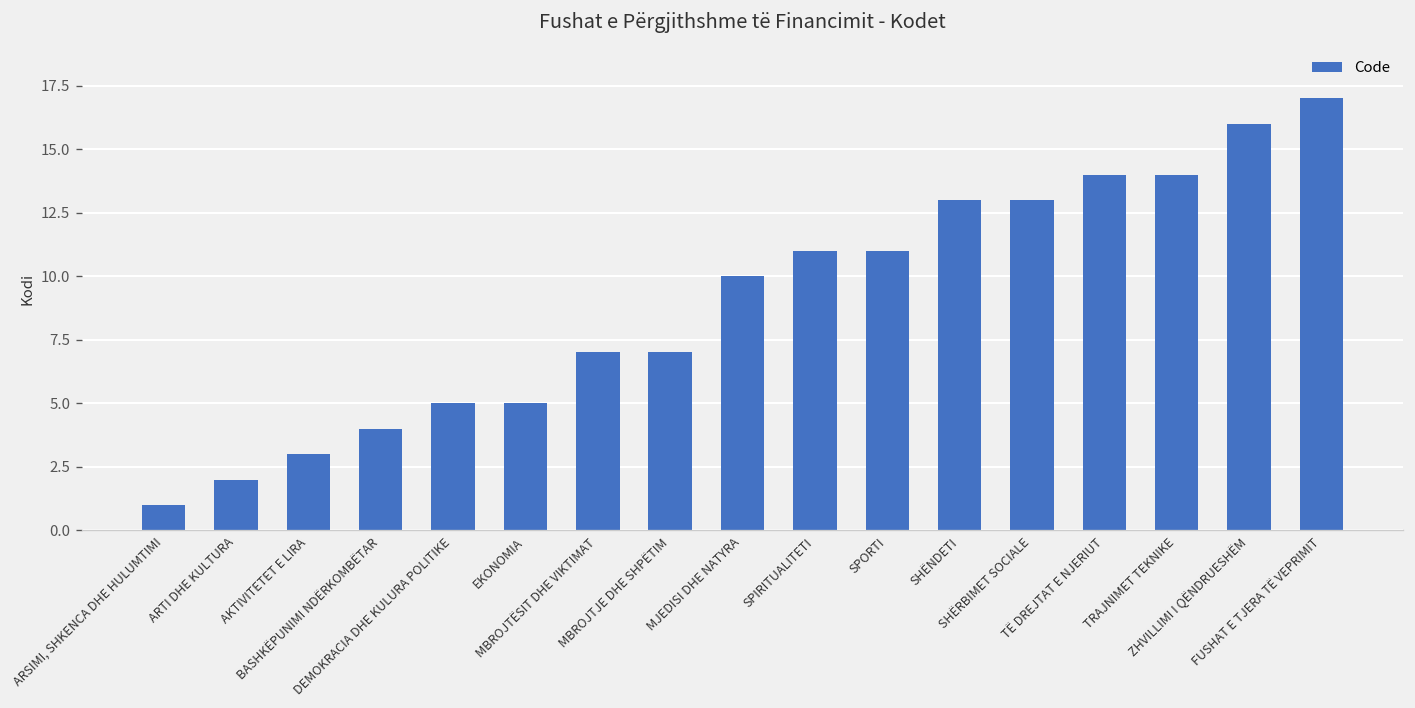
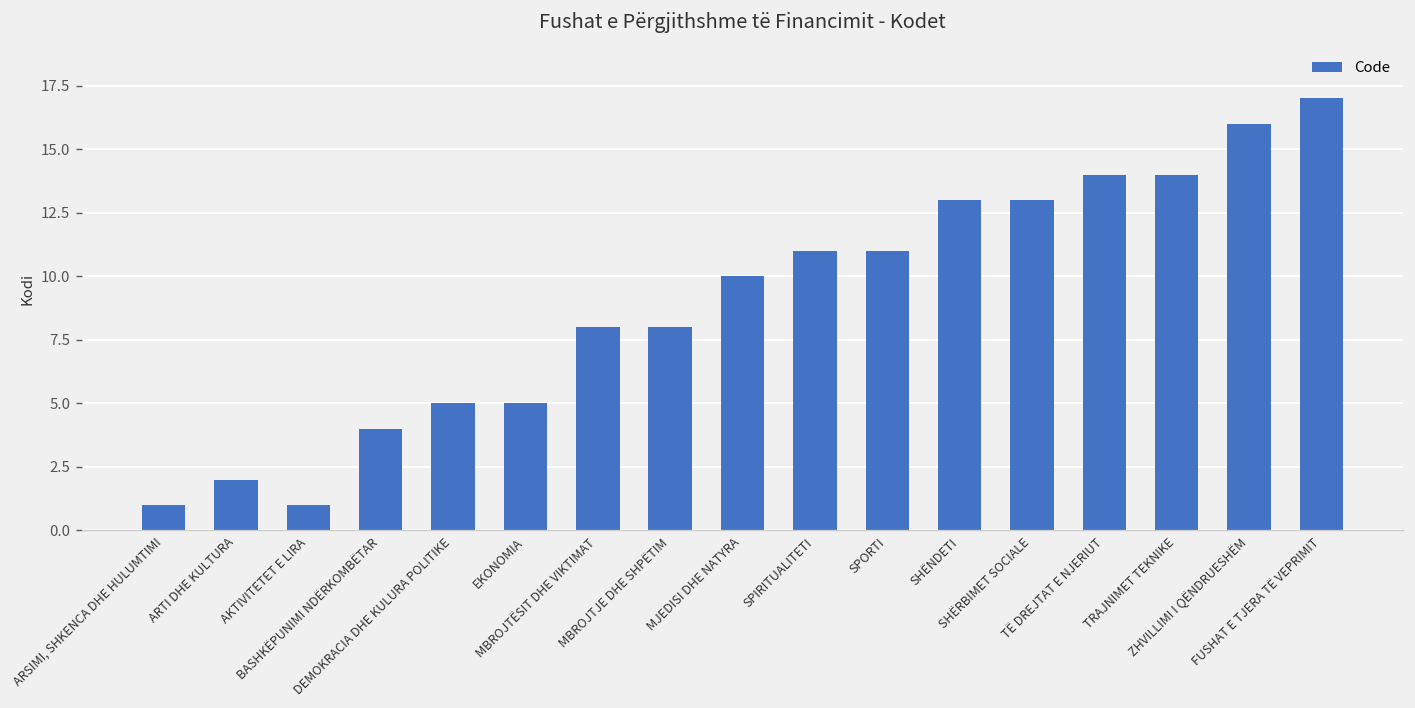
AKTIVITETET E LIRA: 3 -> 1
MBROJTËSIT DHE VIKTIMAT: 7 -> 8
MBROJTJE DHE SHPËTIM: 7 -> 8
